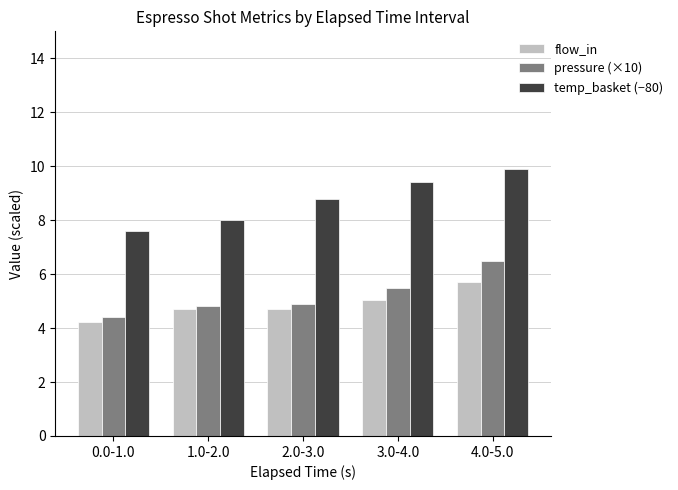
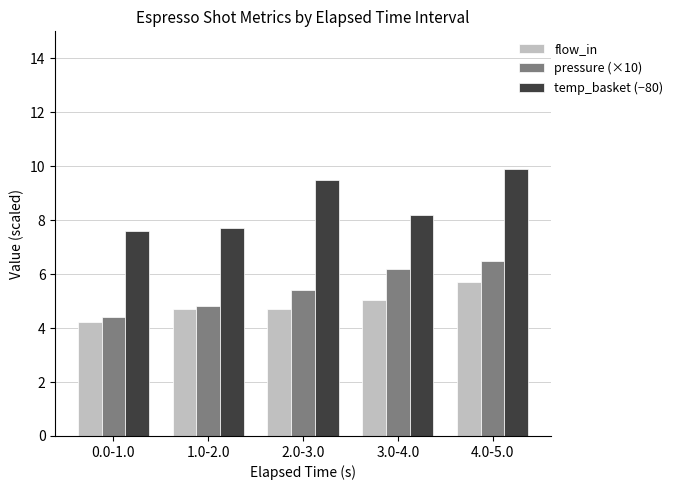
temp_basket (−80), 1.0-2.0: 8.0 -> 7.7
pressure (×10), 2.0-3.0: 4.9 -> 5.4
temp_basket (−80), 2.0-3.0: 8.8 -> 9.5
pressure (×10), 3.0-4.0: 5.5 -> 6.2
temp_basket (−80), 3.0-4.0: 9.4 -> 8.2
